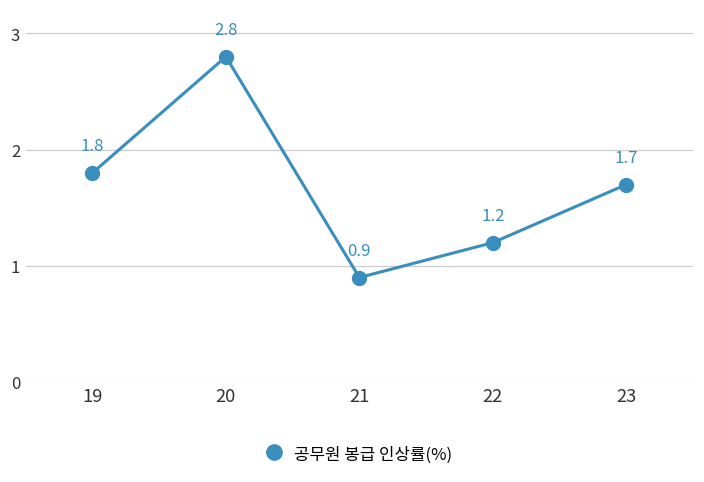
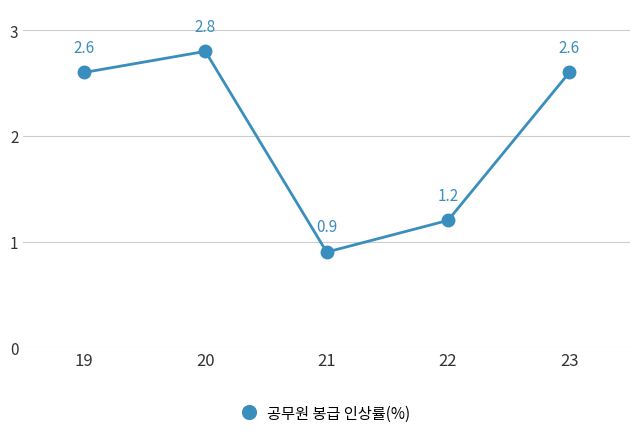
19: 1.8 -> 2.6
23: 1.7 -> 2.6
